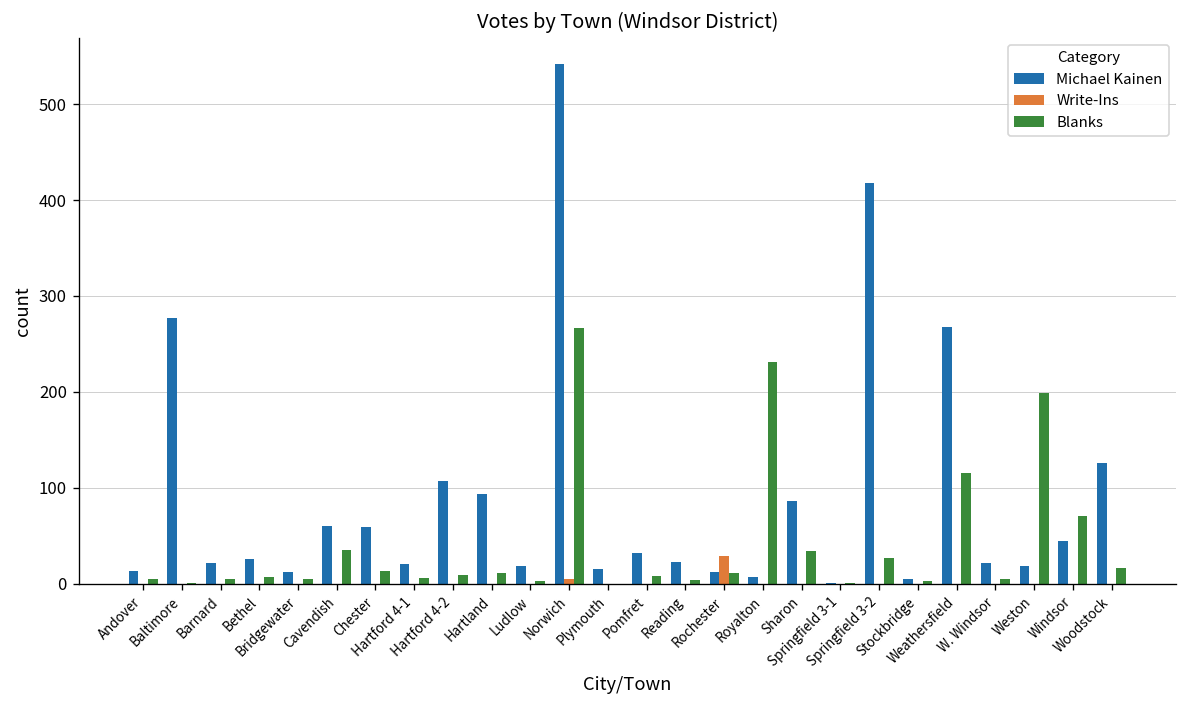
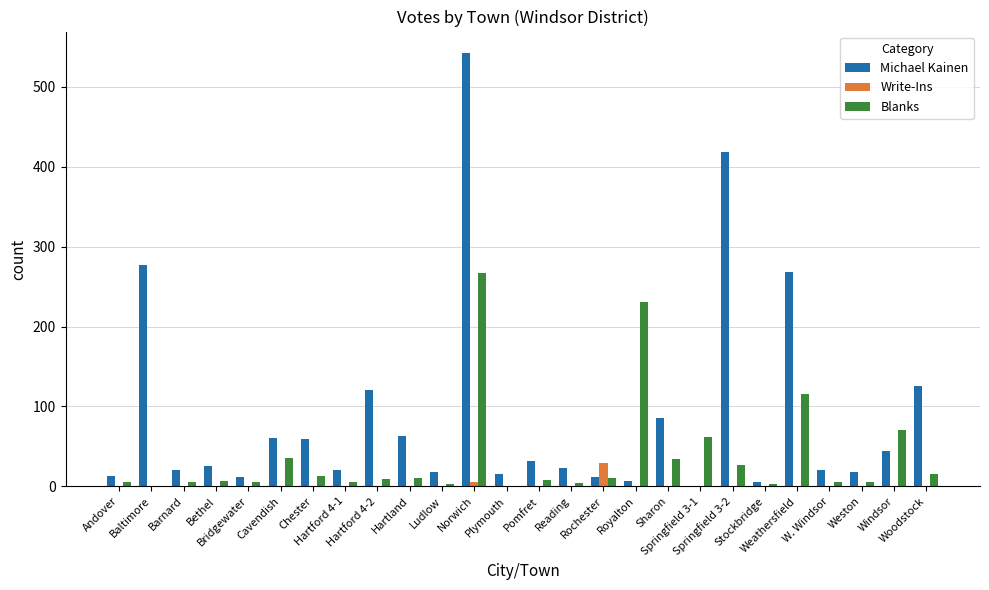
Michael Kainen, Hartford 4-2: 110 -> 120
Michael Kainen, Hartland: 90 -> 60
Blanks, Springfield 3-1: 0 -> 60
Blanks, Weston: 200 -> 10
